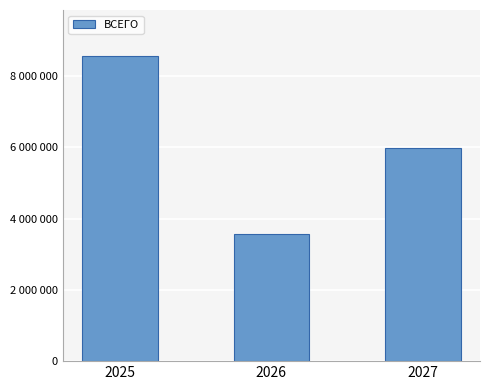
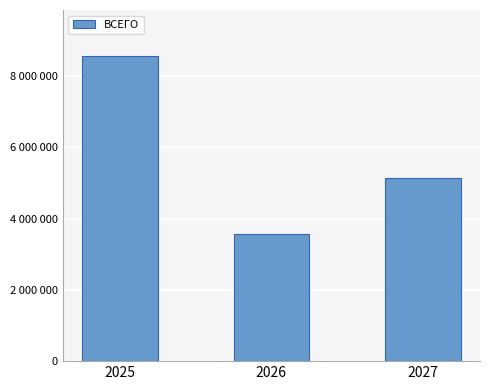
2027: 6000000 -> 5100000
